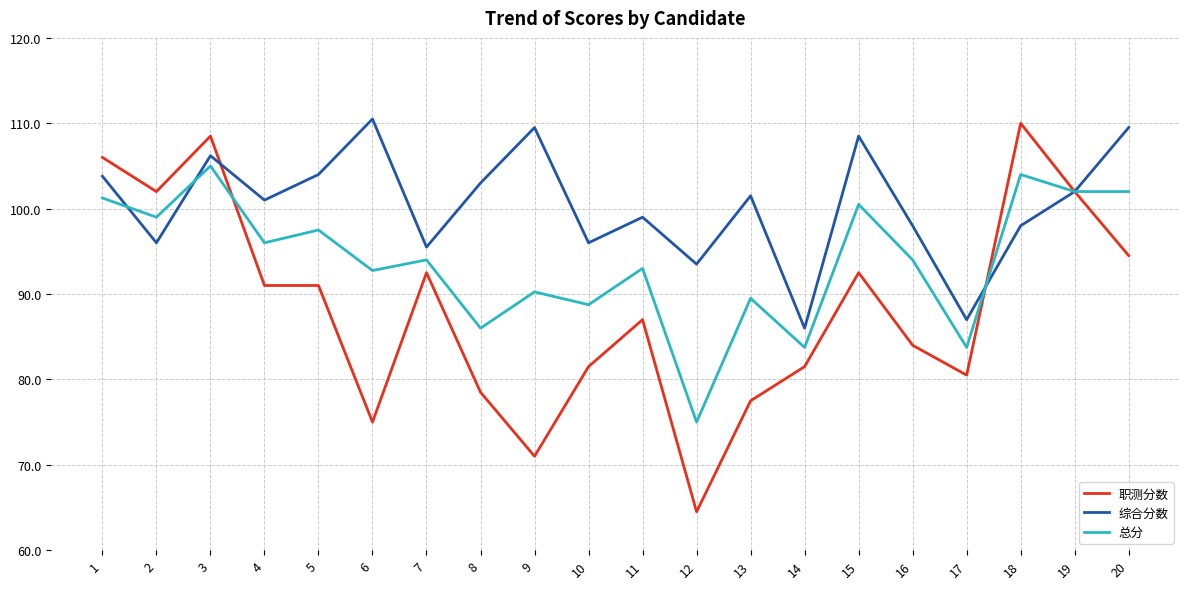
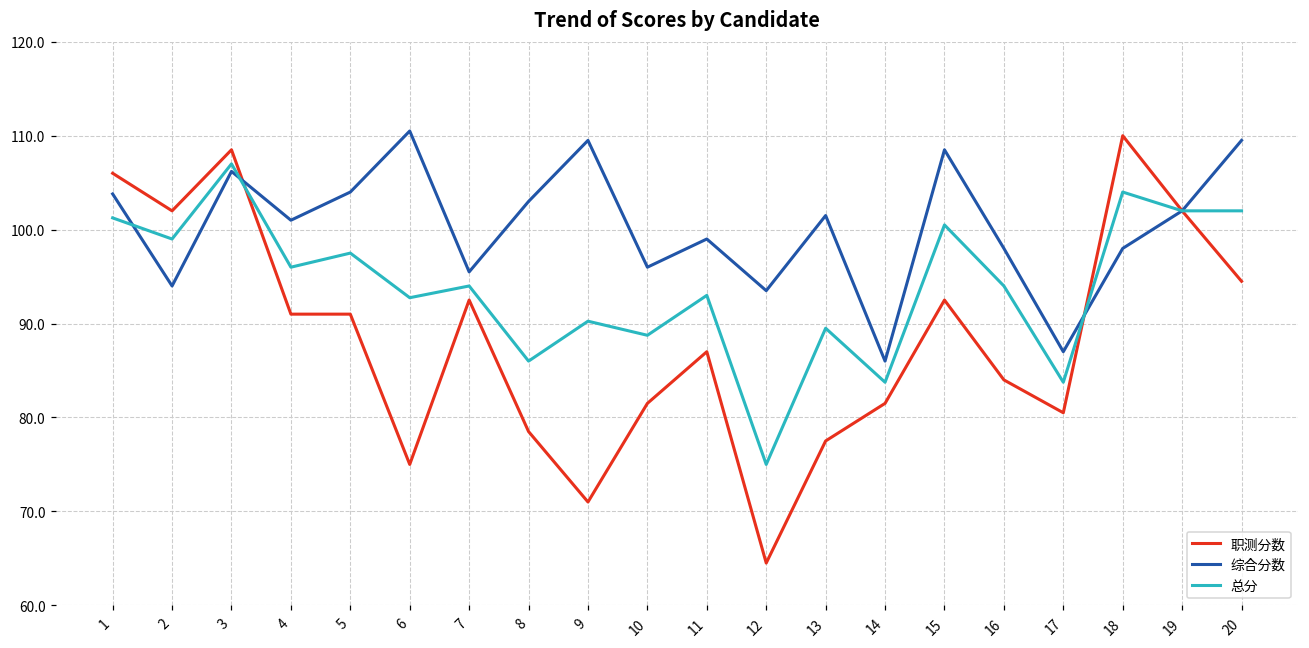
综合分数, 2: 96 -> 94
总分, 3: 105 -> 107
